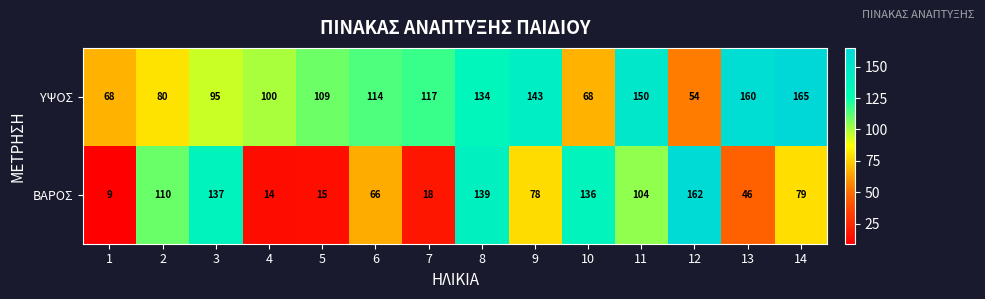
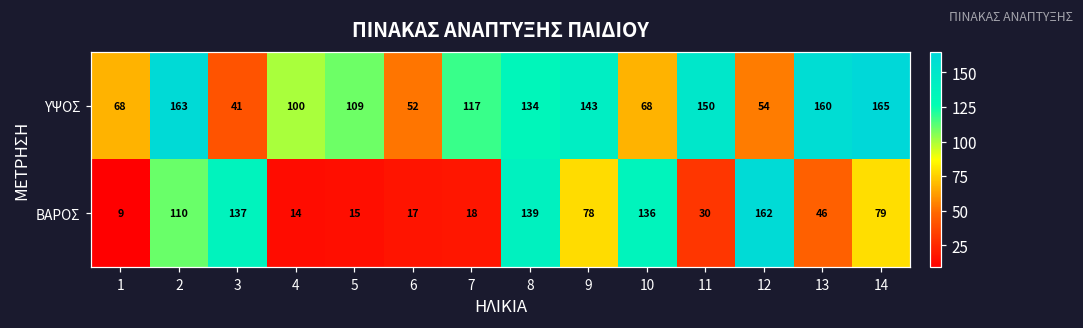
ΥΨΟΣ, 2: 80 -> 163
ΥΨΟΣ, 3: 95 -> 41
ΥΨΟΣ, 6: 114 -> 52
ΒΑΡΟΣ, 6: 66 -> 17
ΒΑΡΟΣ, 11: 104 -> 30
